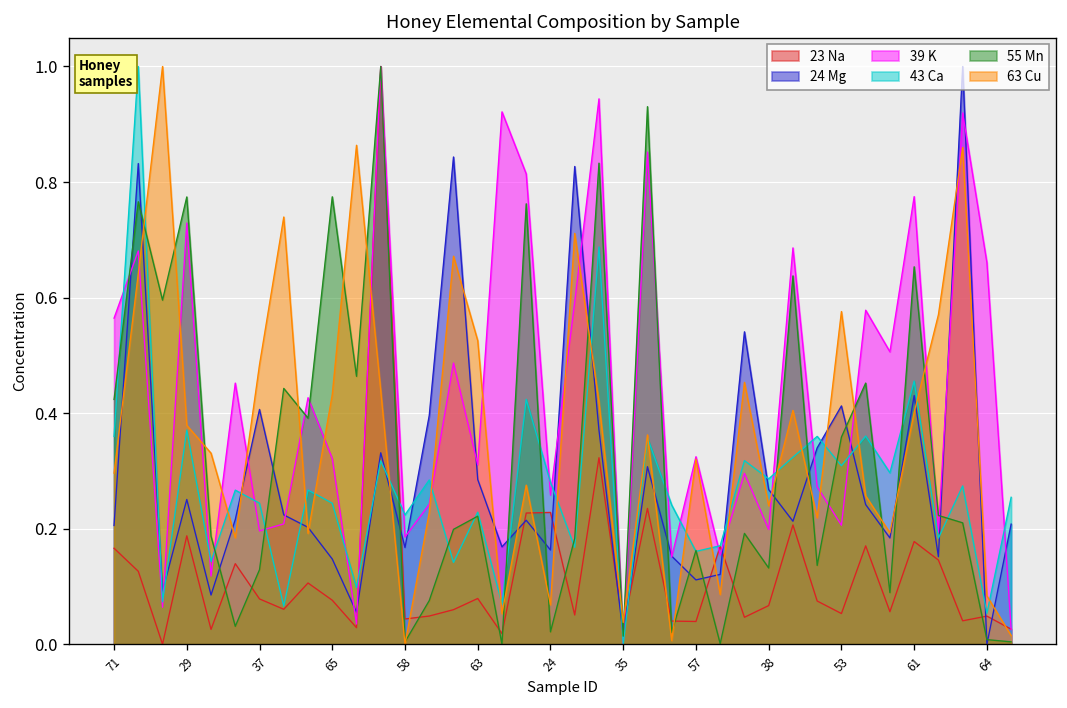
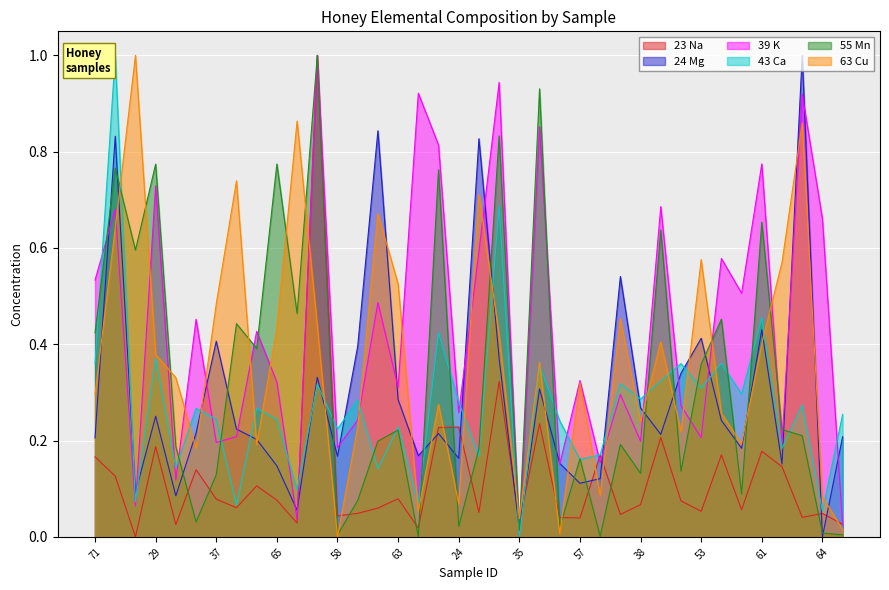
39 K, 71: 0.56 -> 0.53
